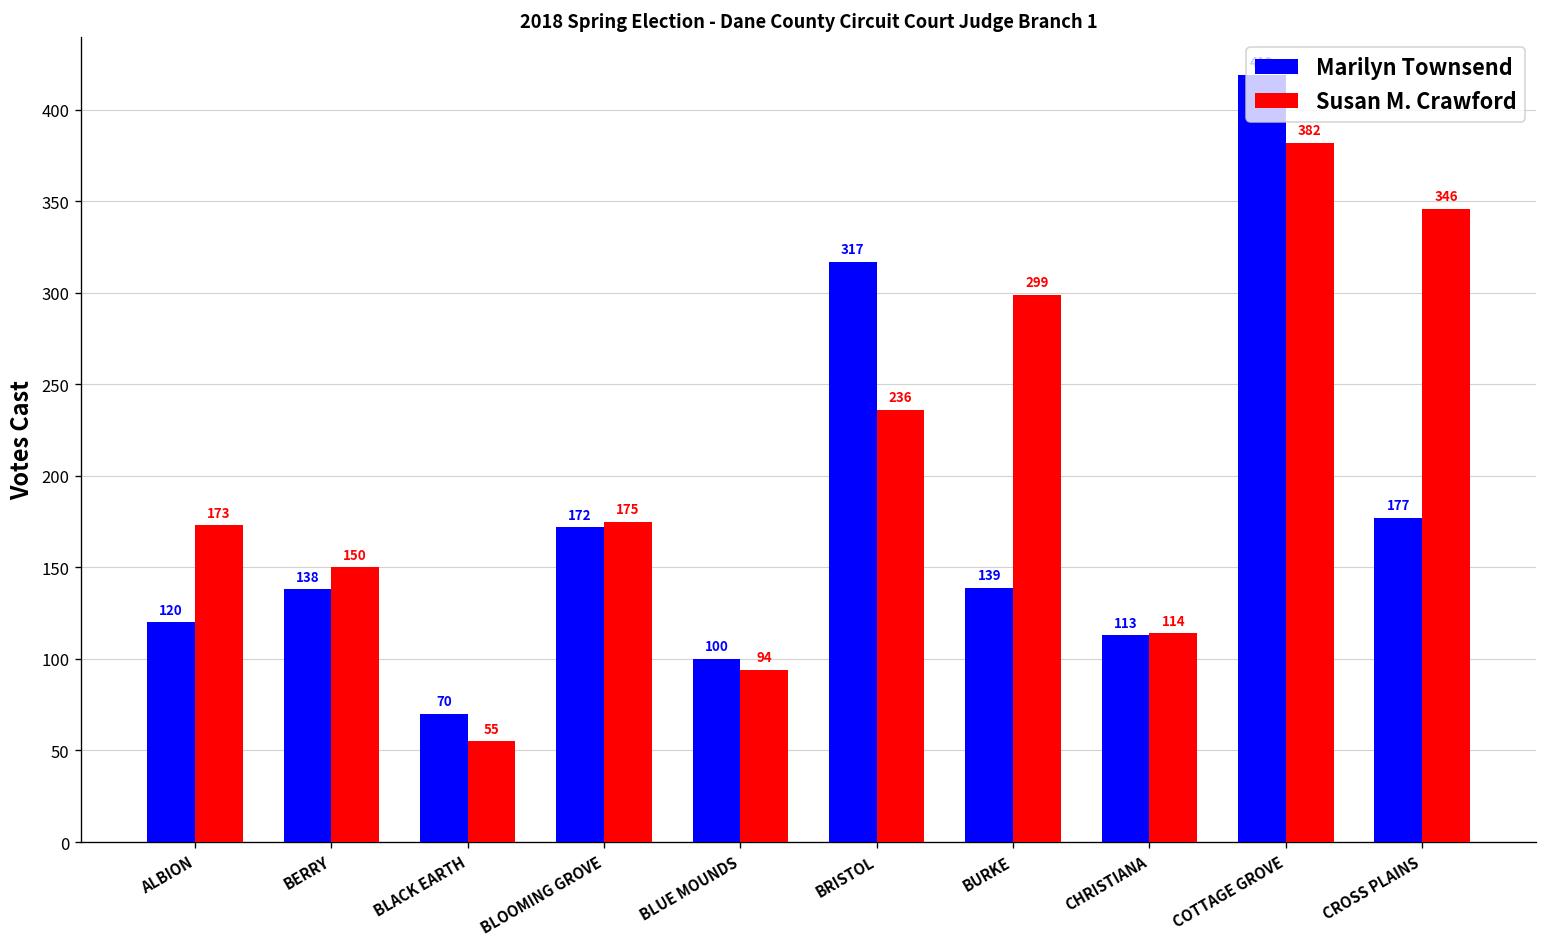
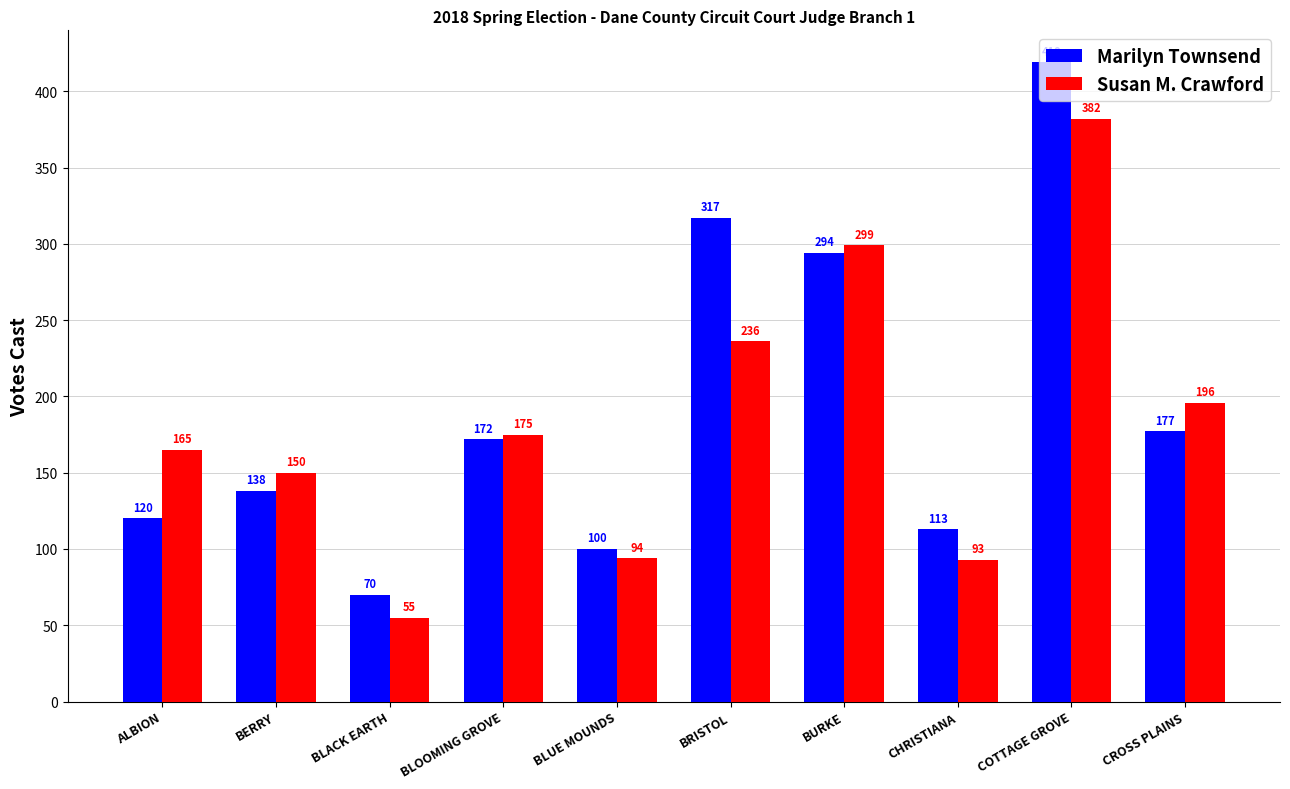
Susan M. Crawford, ALBION: 173 -> 165
Marilyn Townsend, BURKE: 139 -> 294
Susan M. Crawford, CHRISTIANA: 114 -> 93
Susan M. Crawford, CROSS PLAINS: 346 -> 196
